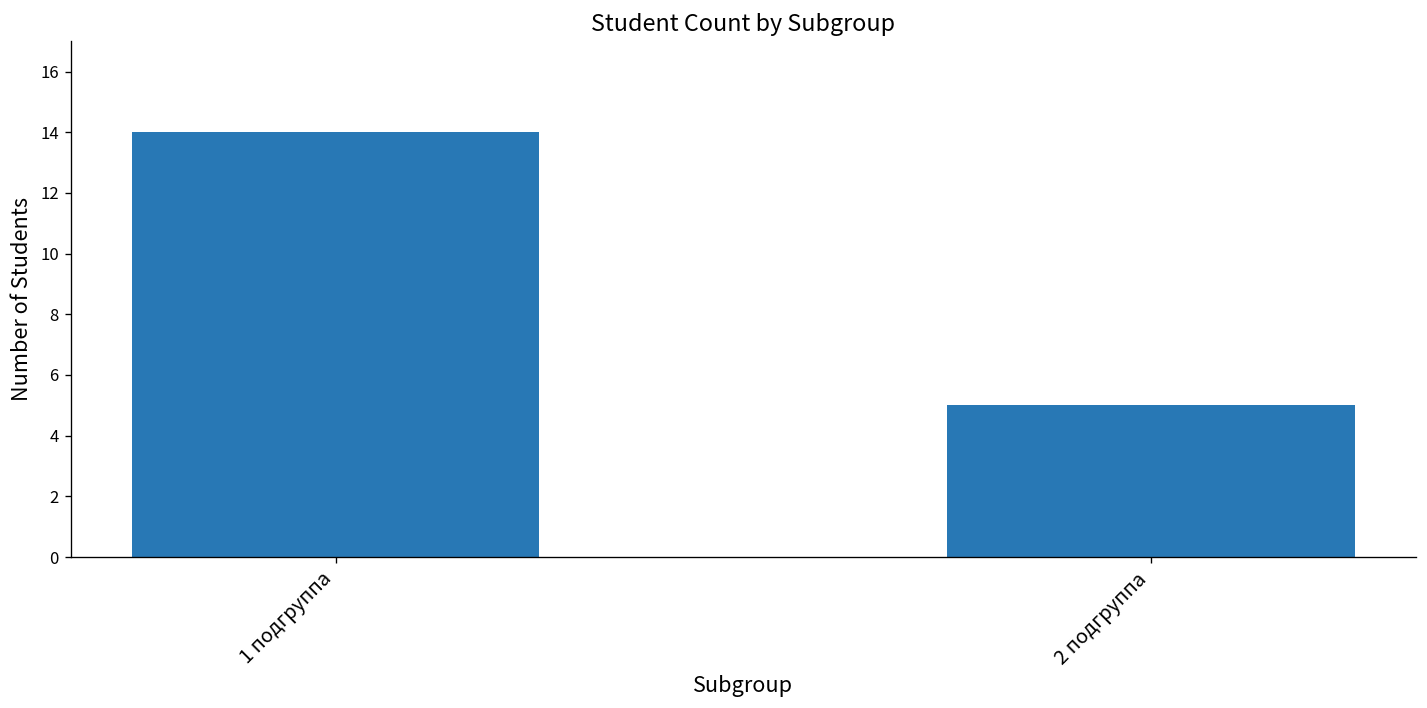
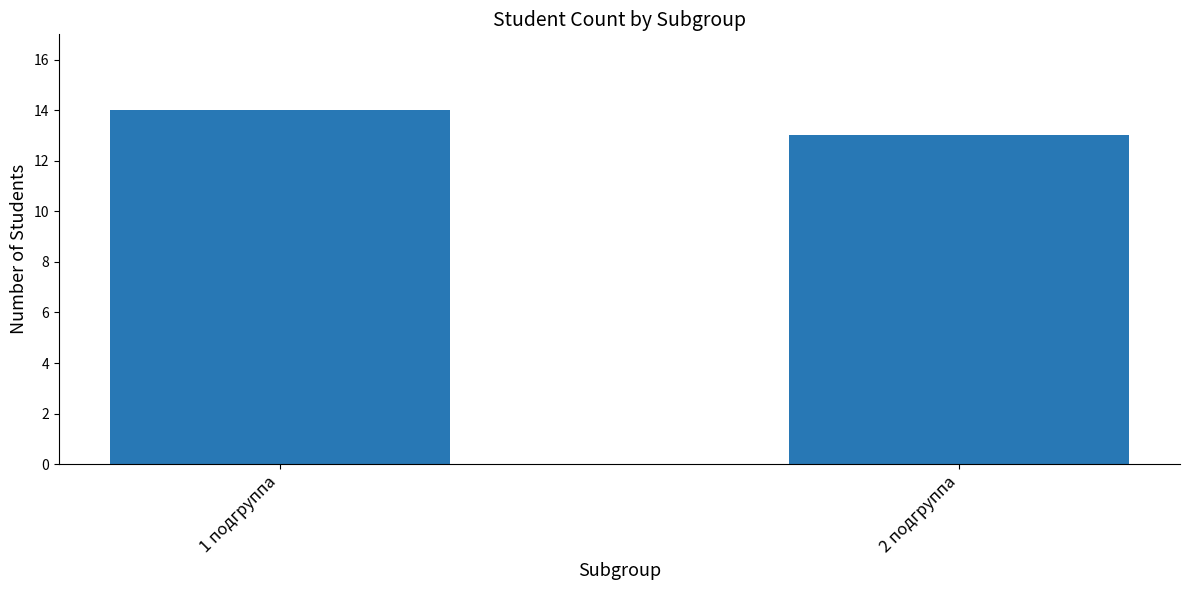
2 подгруппа: 5 -> 13
